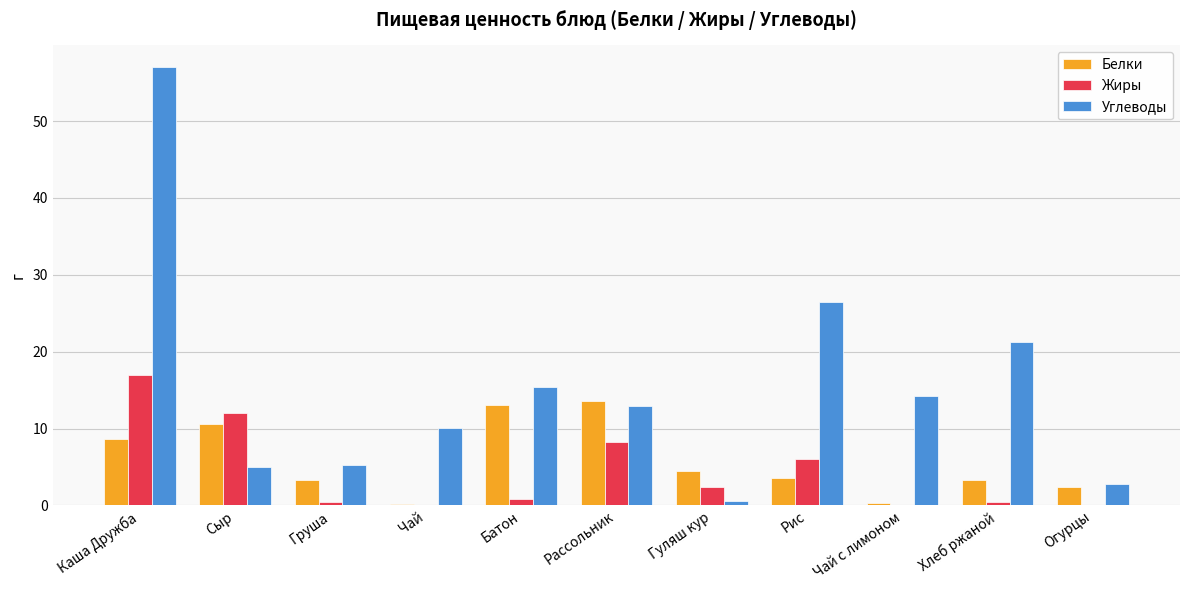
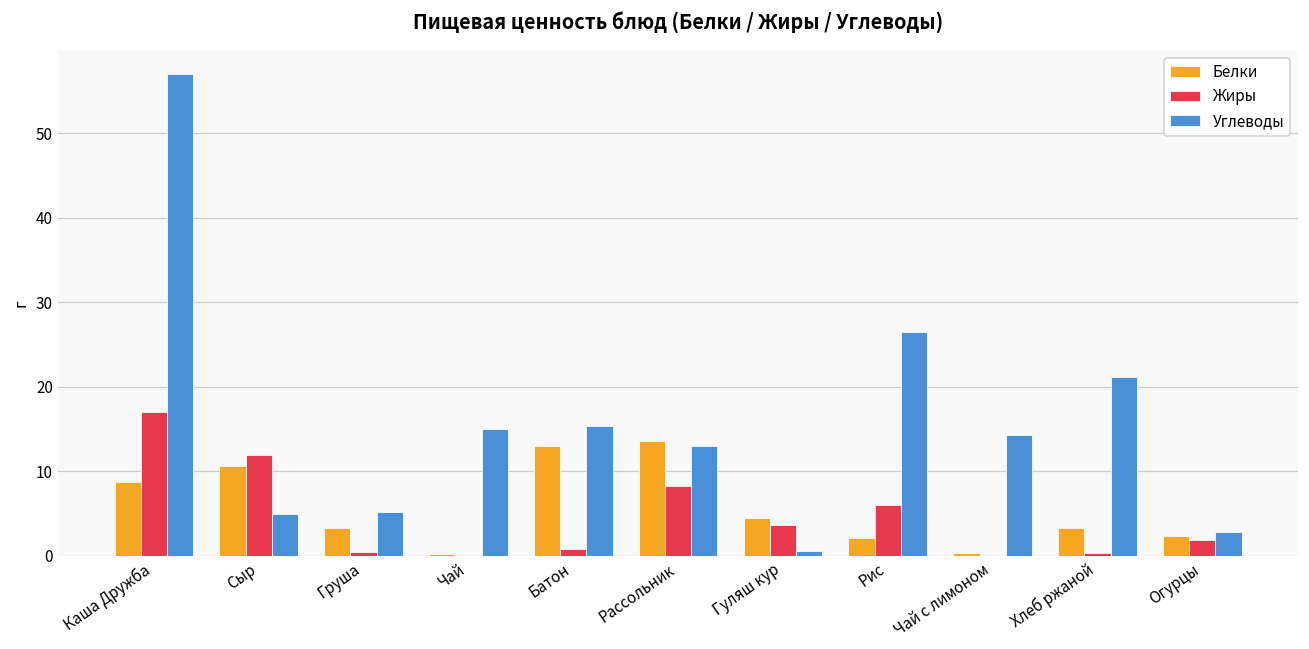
Углеводы, Чай: 10 -> 15
Жиры, Гуляш кур: 2 -> 4
Белки, Рис: 4 -> 2
Жиры, Огурцы: 0 -> 2
